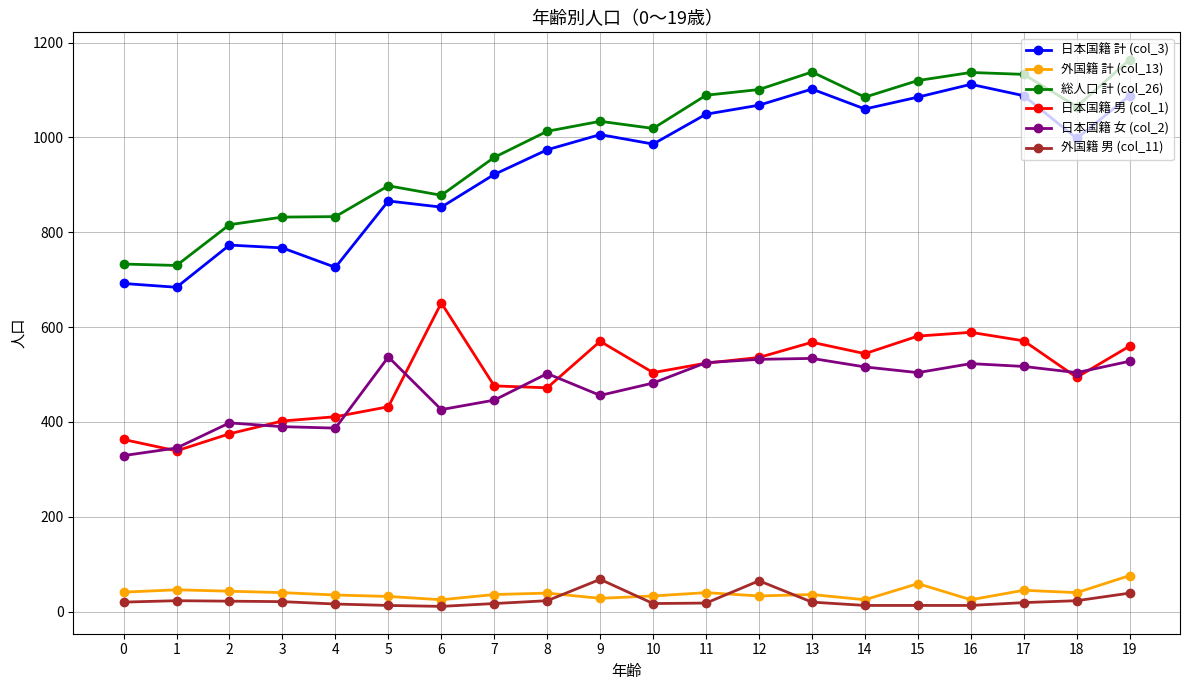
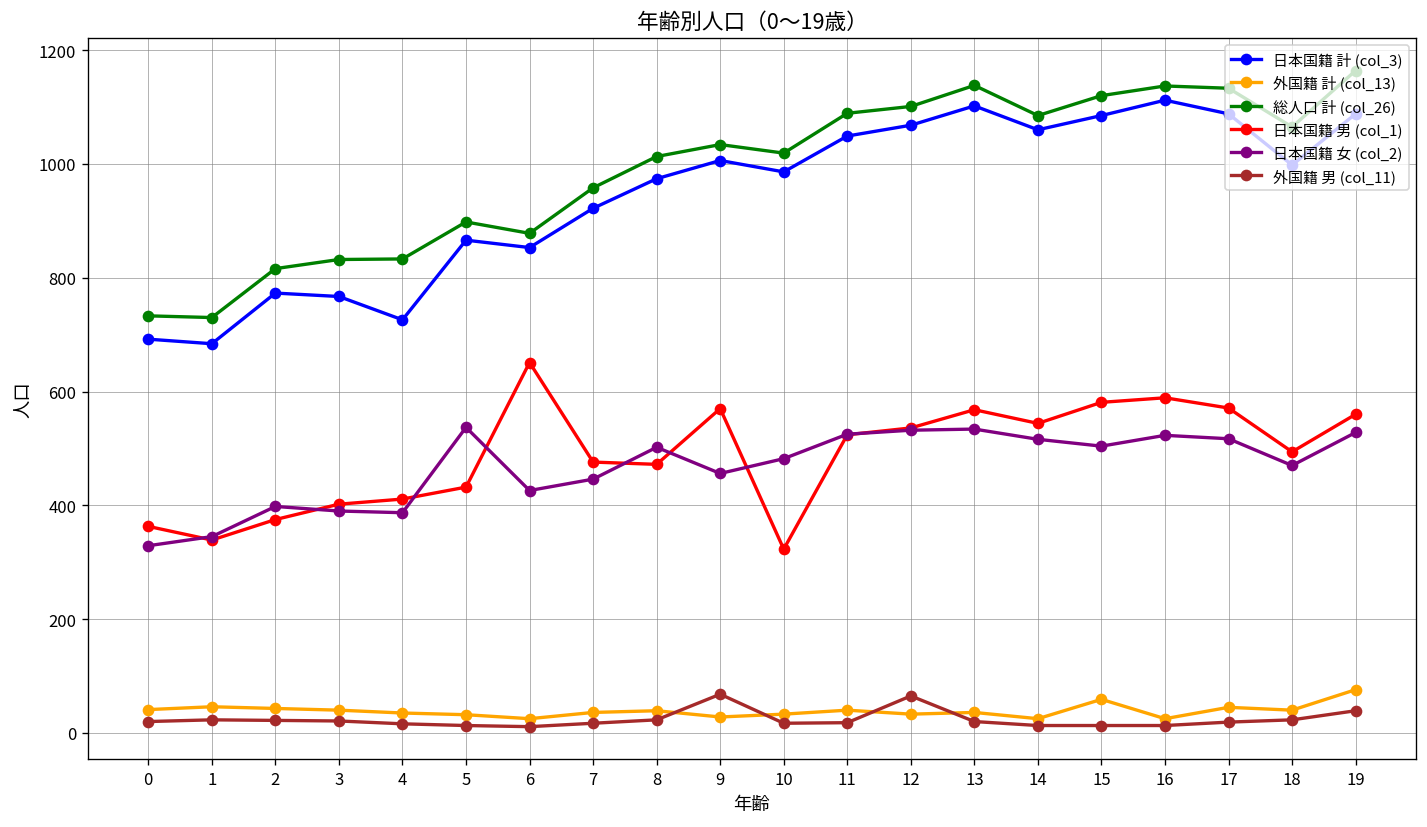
日本国籍 男 (col_1), 10: 500 -> 320
日本国籍 女 (col_2), 18: 500 -> 470
